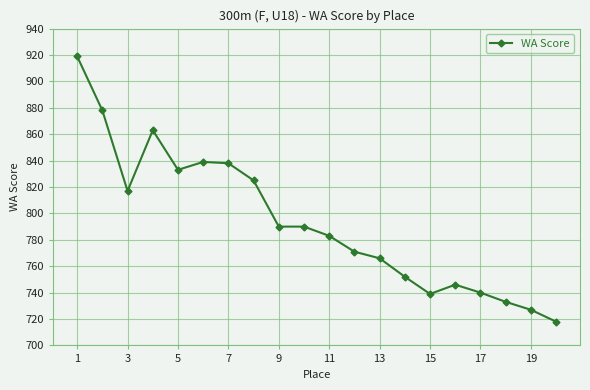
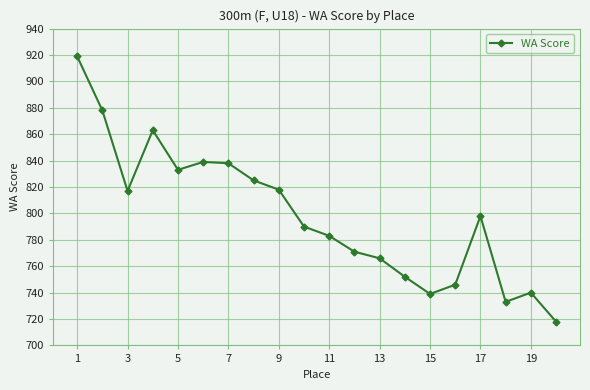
9: 790 -> 818
17: 740 -> 798
19: 727 -> 740
